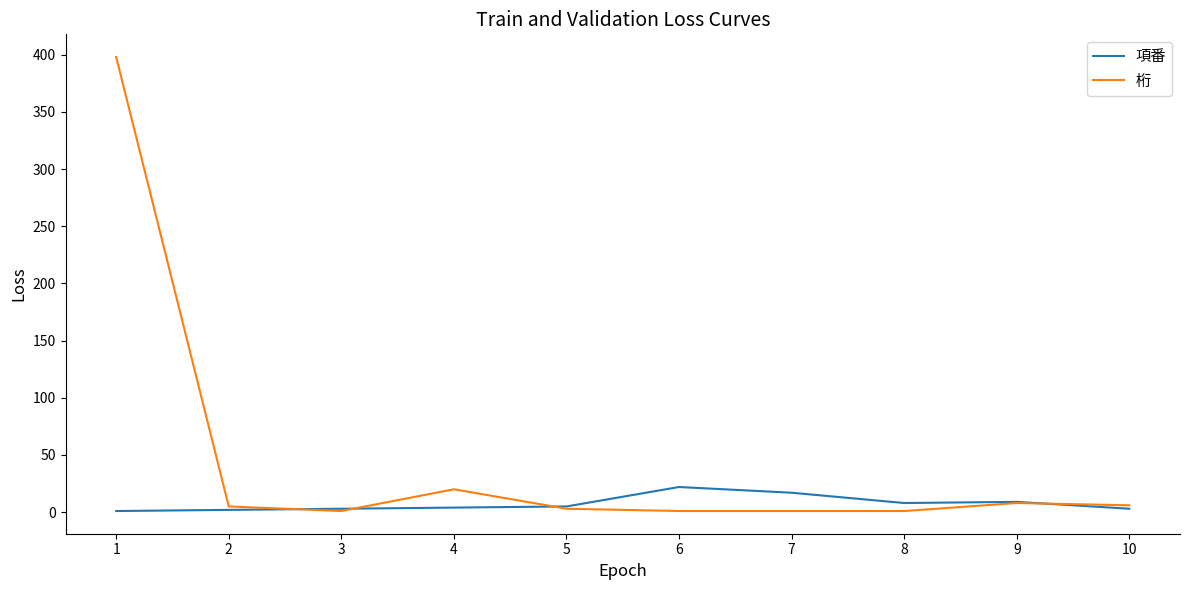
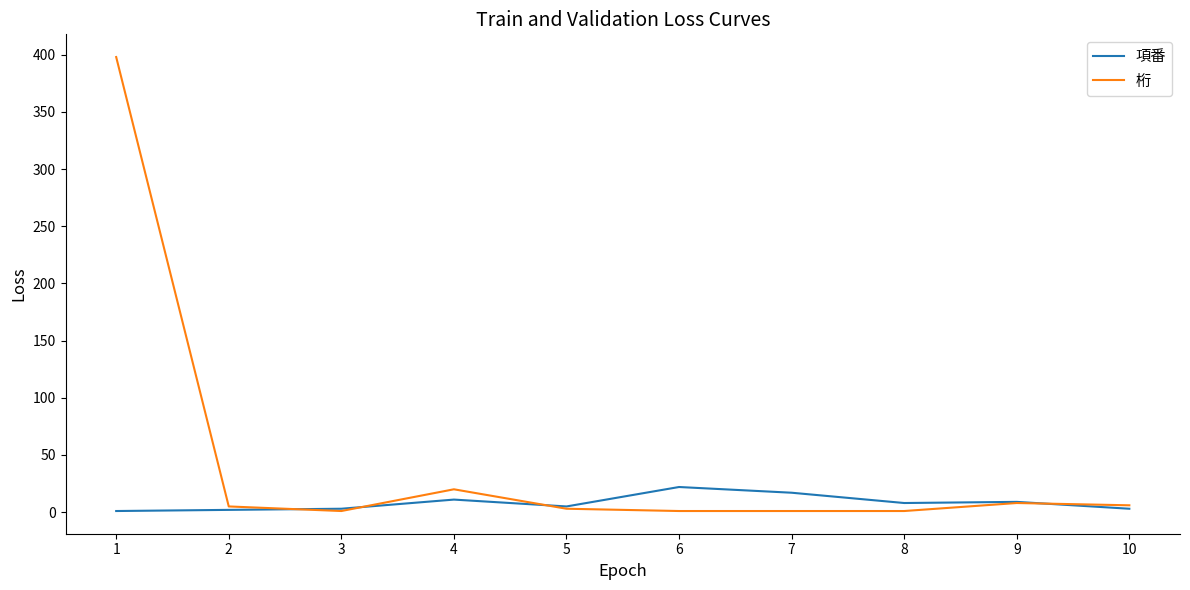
項番, 4: 4 -> 11
